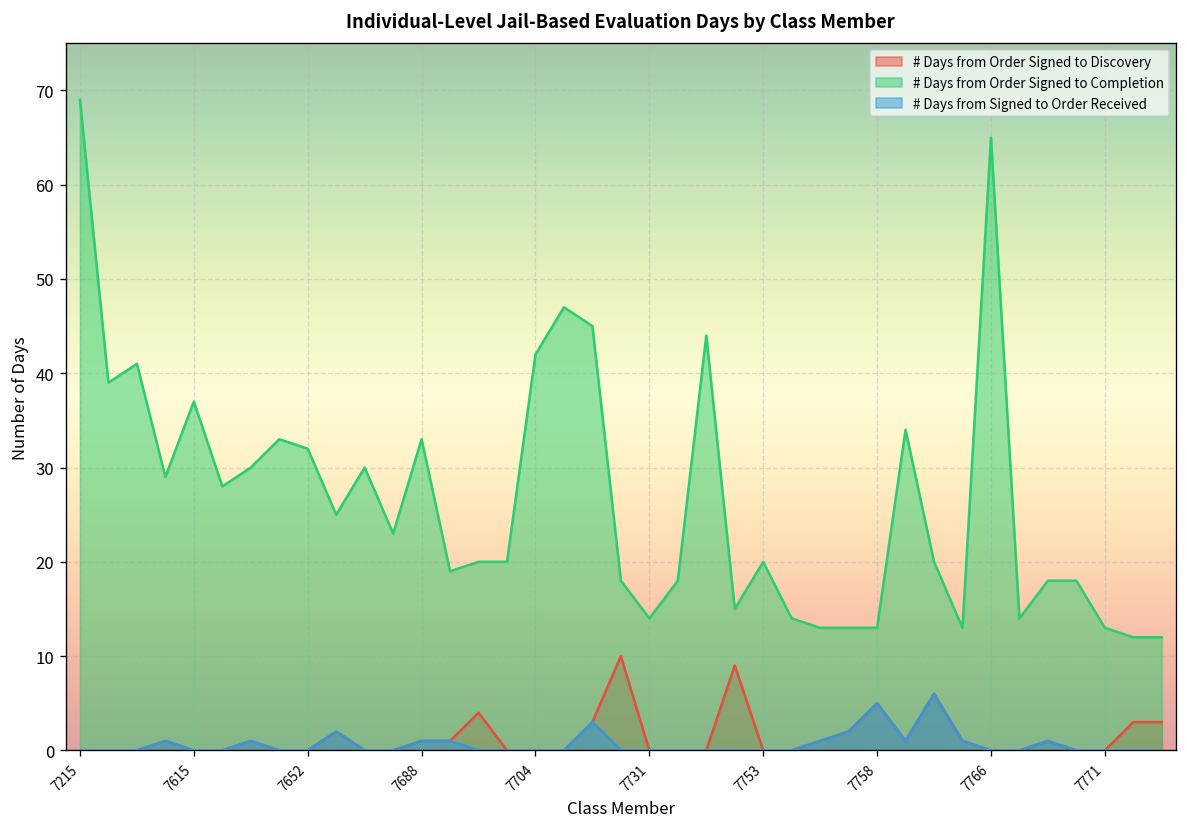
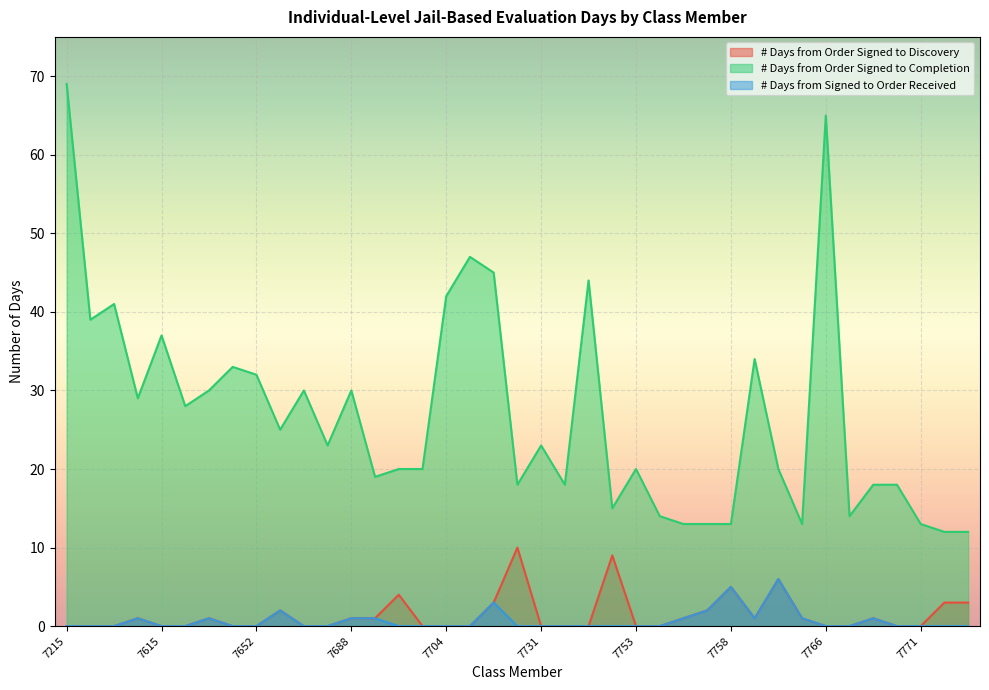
# Days from Order Signed to Completion, 7688: 33 -> 30
# Days from Order Signed to Completion, 7731: 14 -> 23
